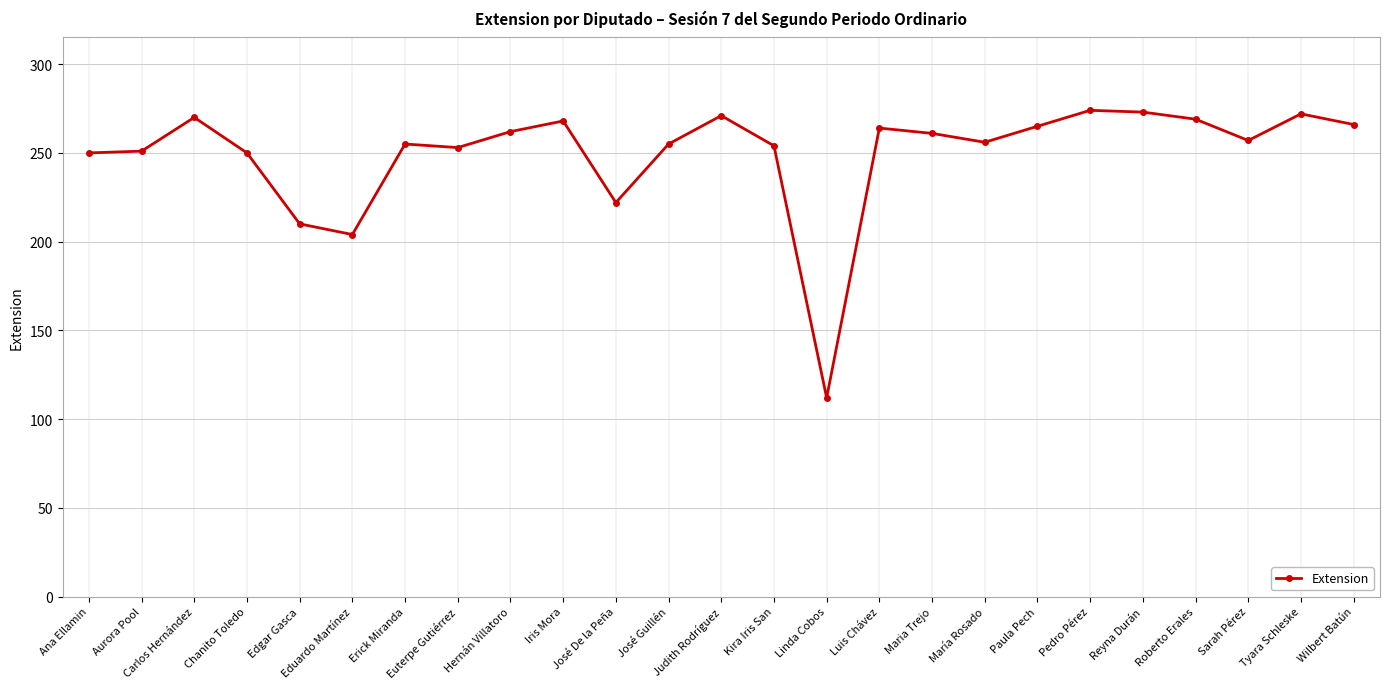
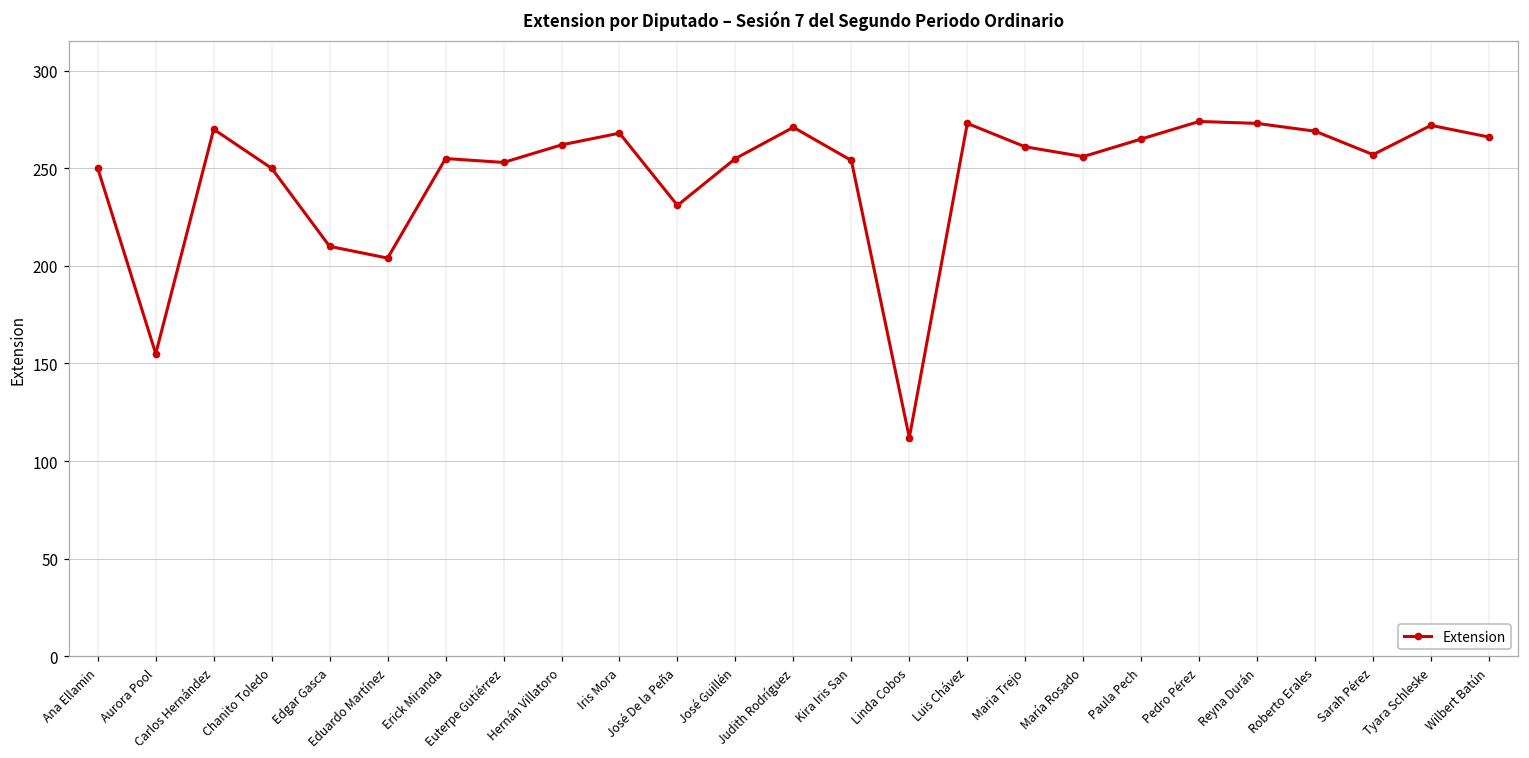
Aurora Pool: 251 -> 155
José De la Peña: 222 -> 231
Luis Chávez: 264 -> 273
